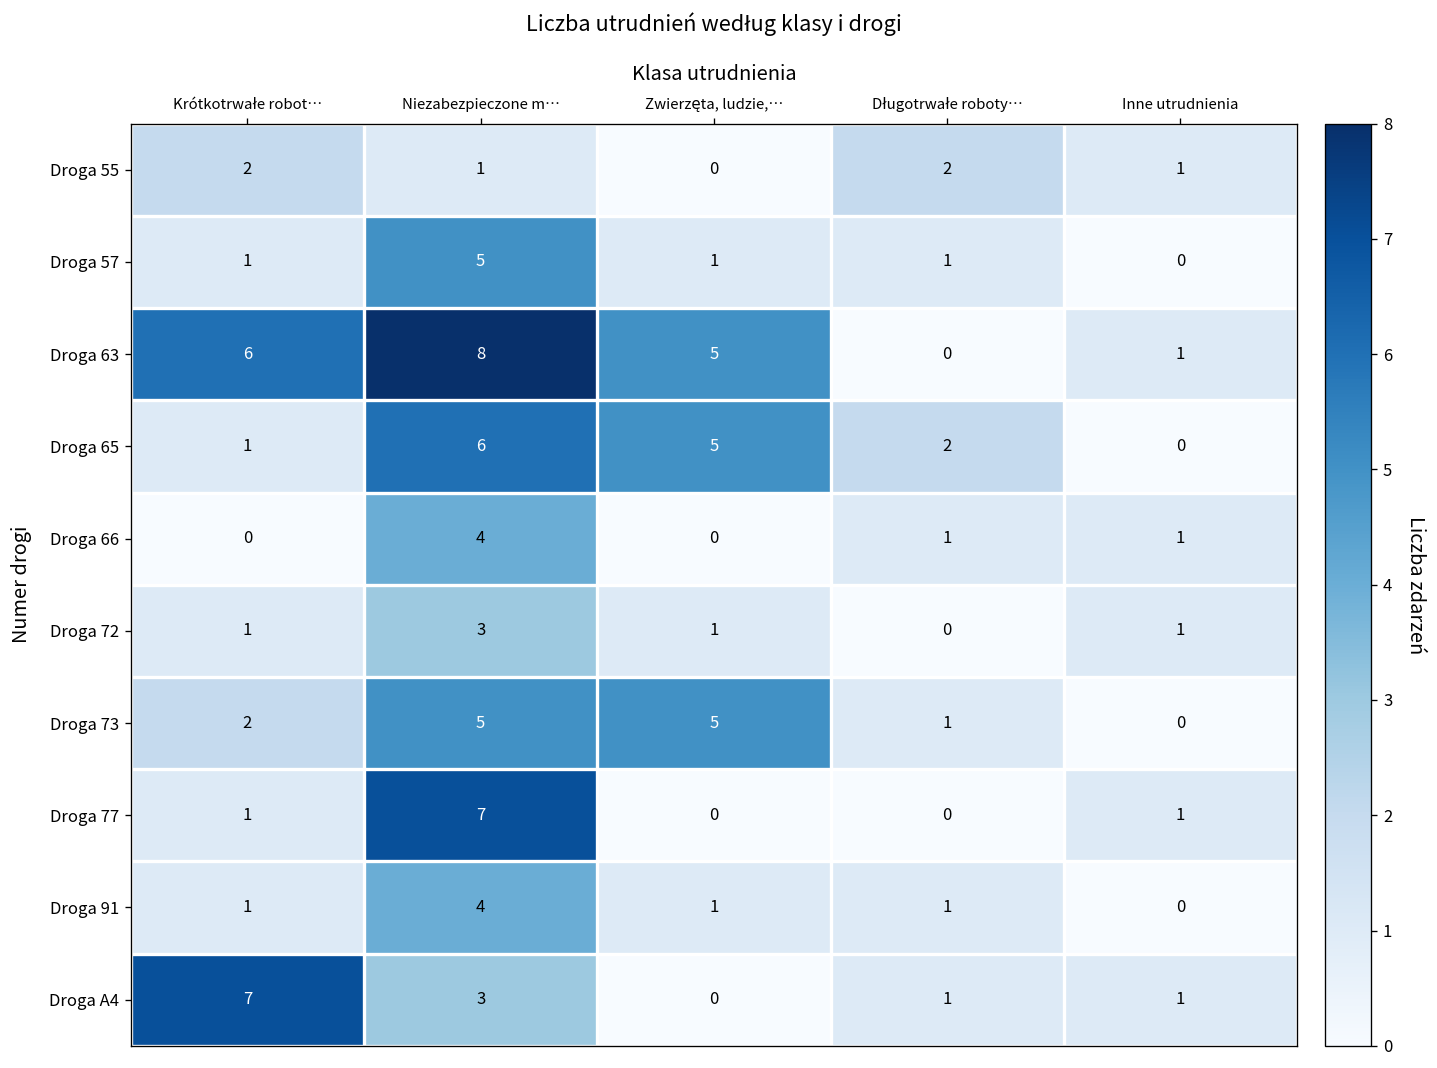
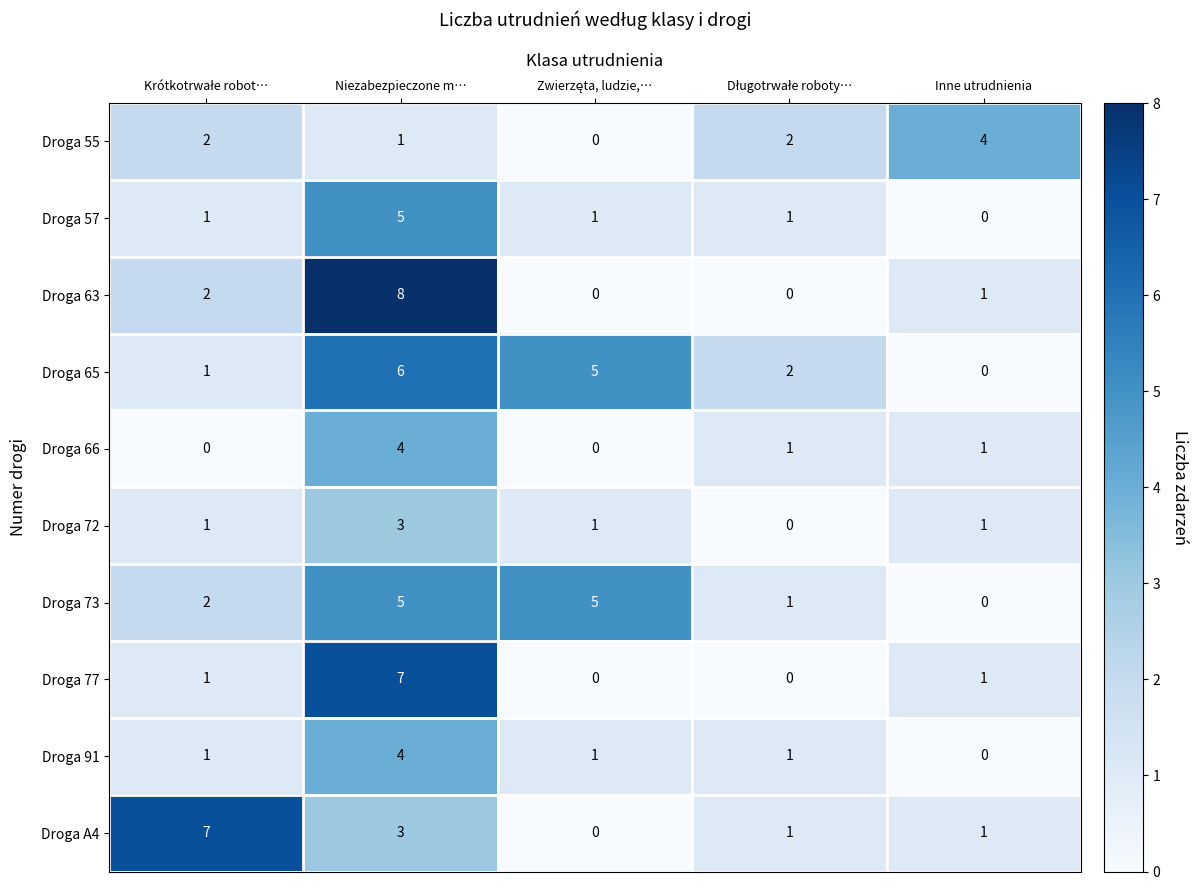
Droga 55, Inne utrudnienia: 1 -> 4
Droga 63, Krótkotrwałe robot…: 6 -> 2
Droga 63, Zwierzęta, ludzie,…: 5 -> 0
